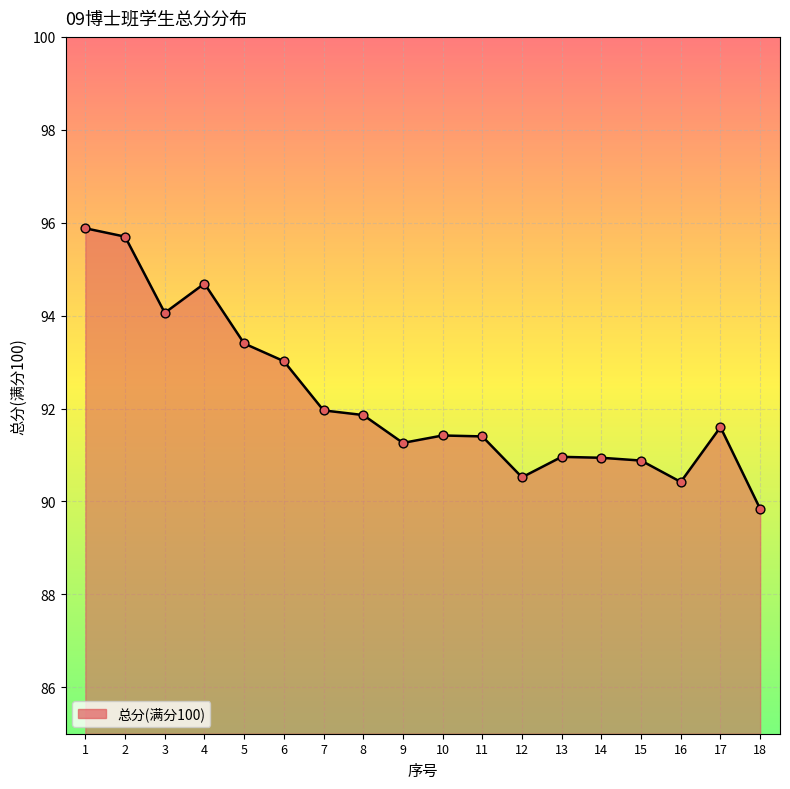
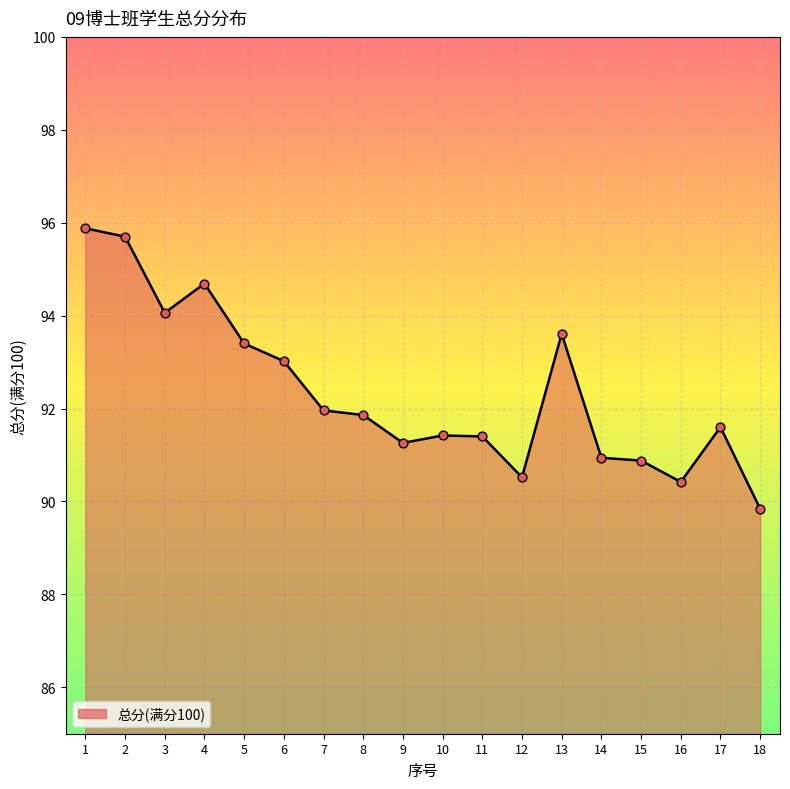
13: 91.0 -> 93.6
